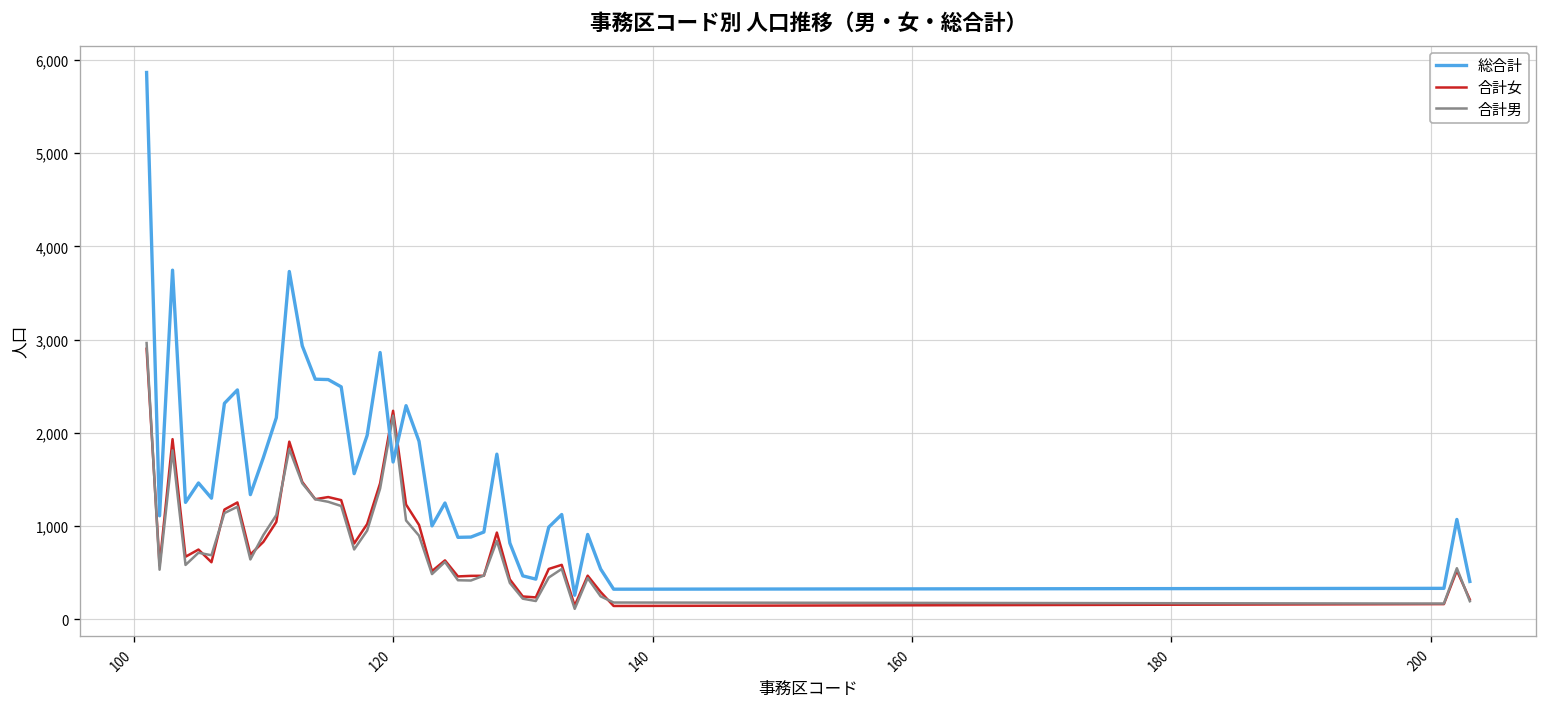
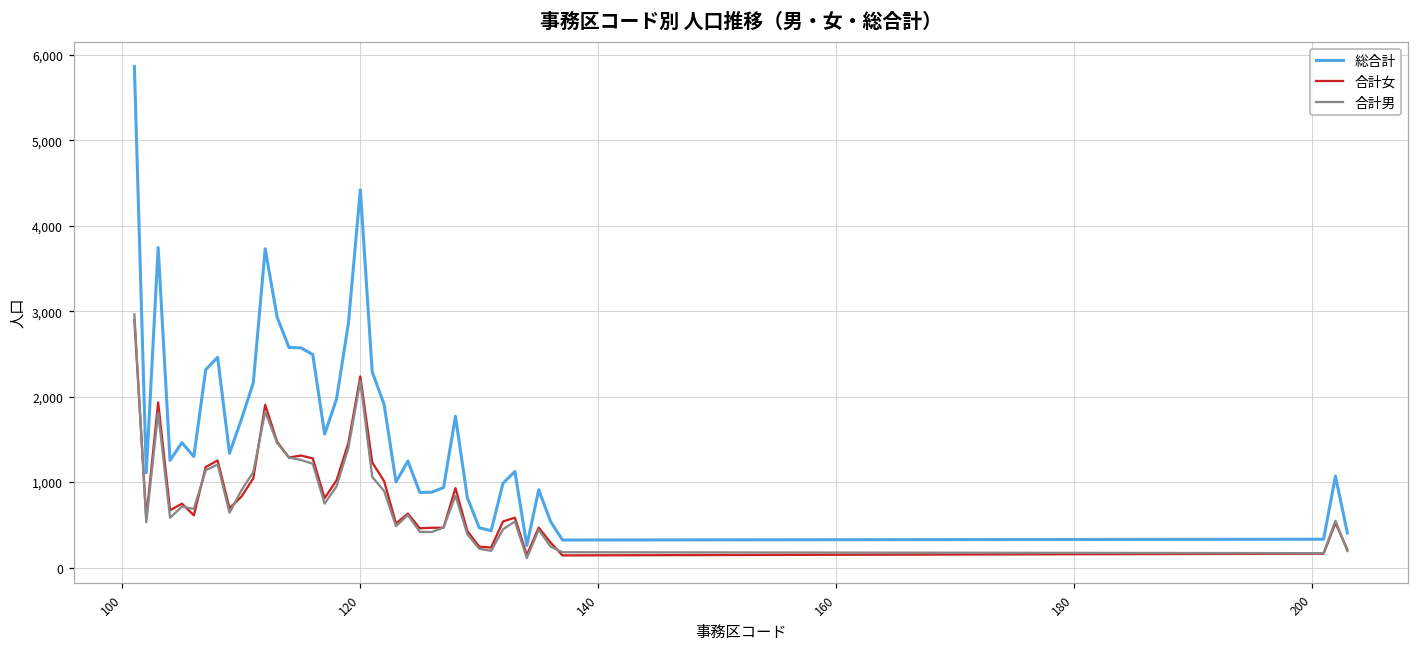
総合計, 120: 1,700 -> 4,400
